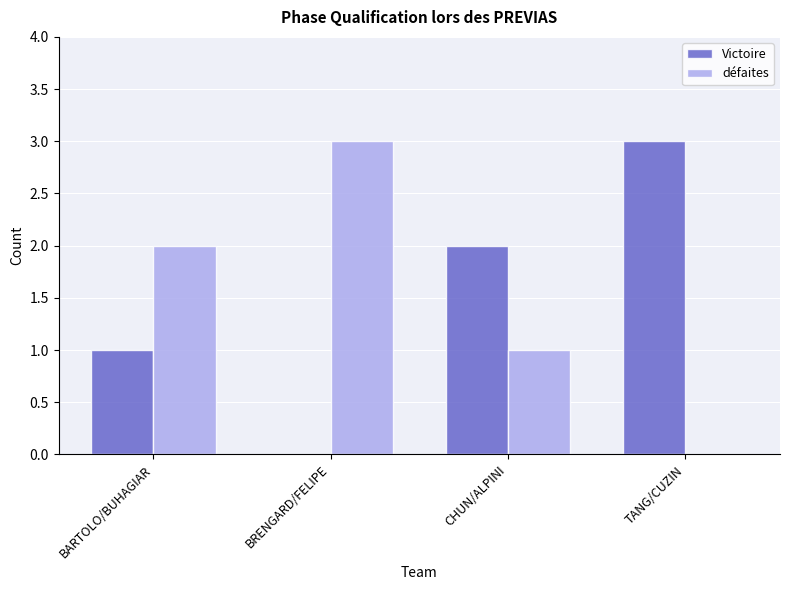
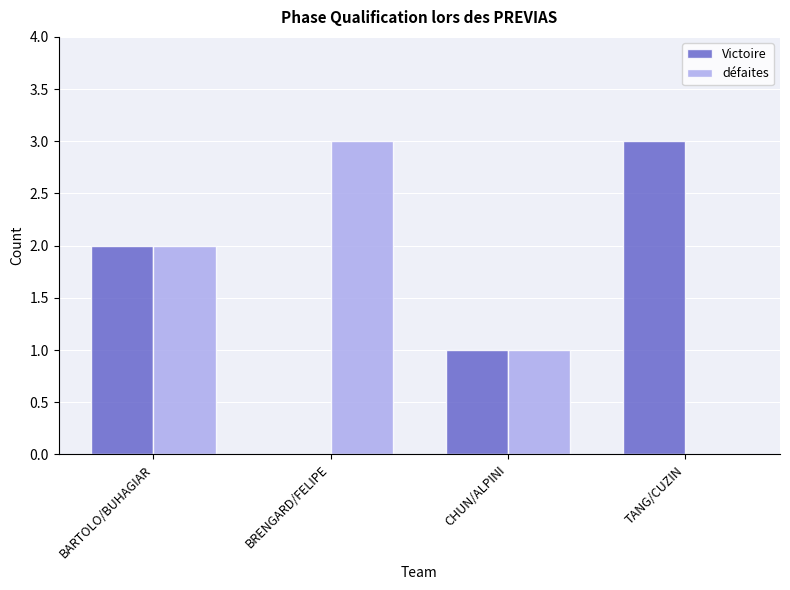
Victoire, BARTOLO/BUHAGIAR: 1 -> 2
Victoire, CHUN/ALPINI: 2 -> 1
